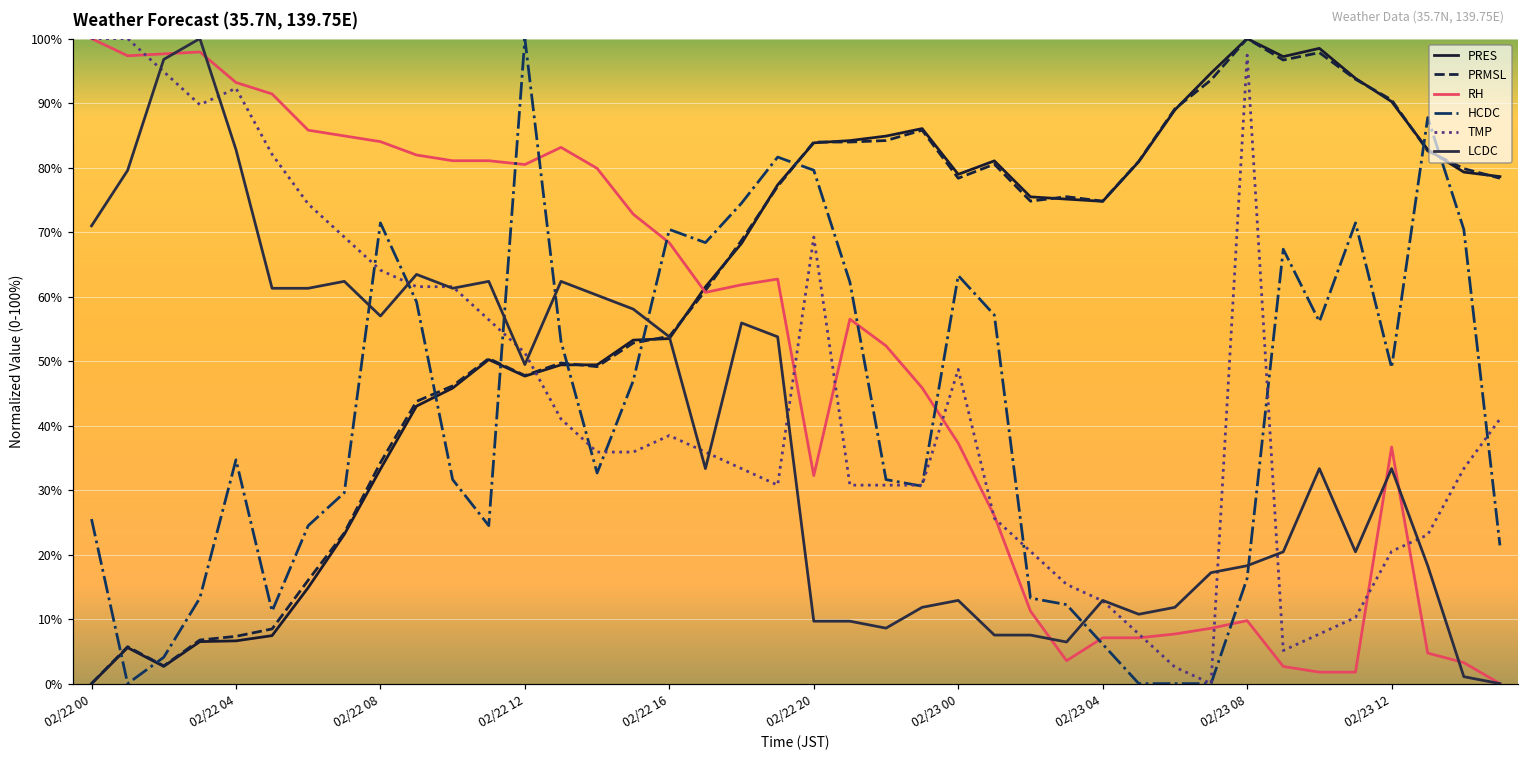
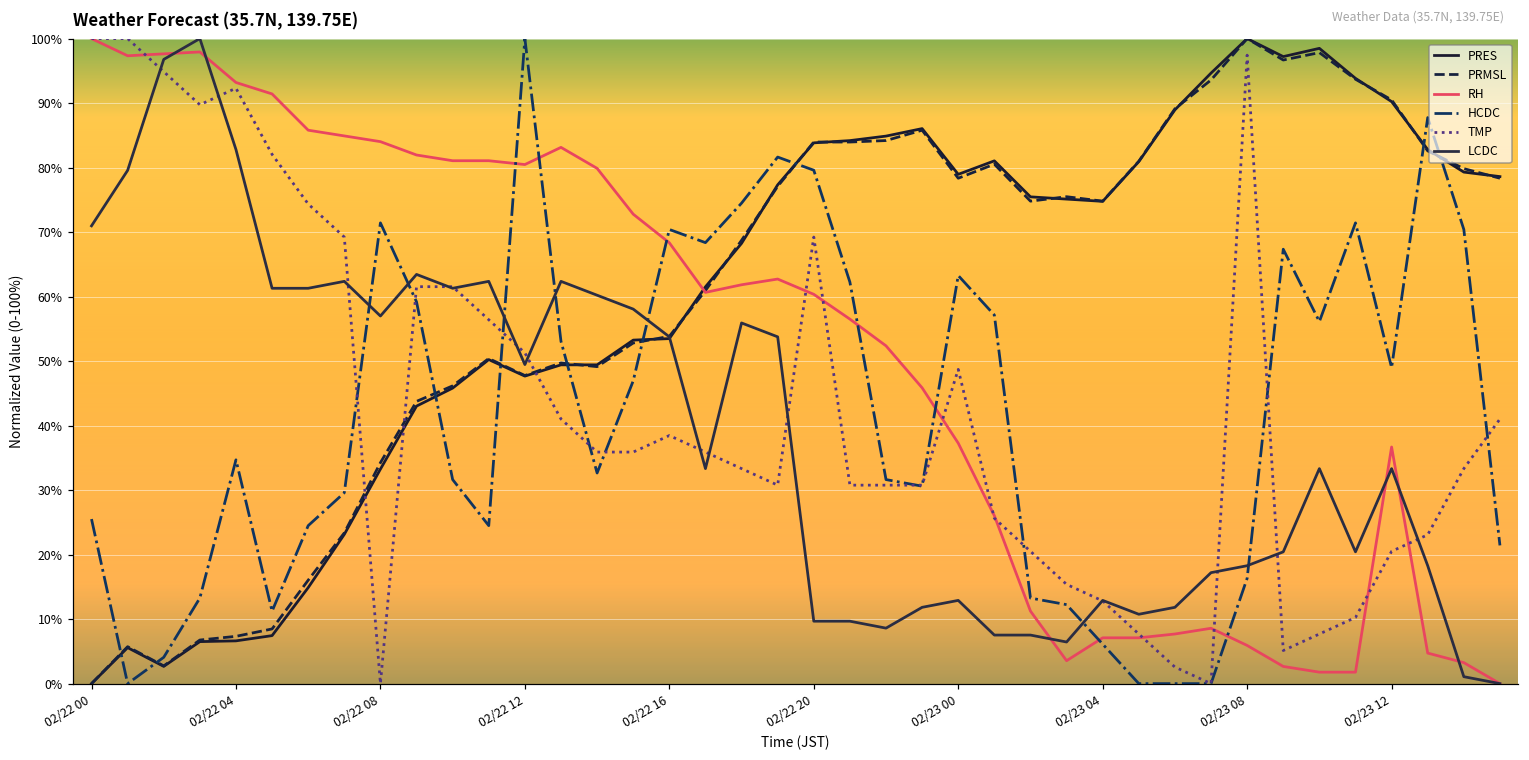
TMP, 02/22 08: 64% -> 0%
RH, 02/22 20: 32% -> 60%
RH, 02/23 08: 10% -> 6%
